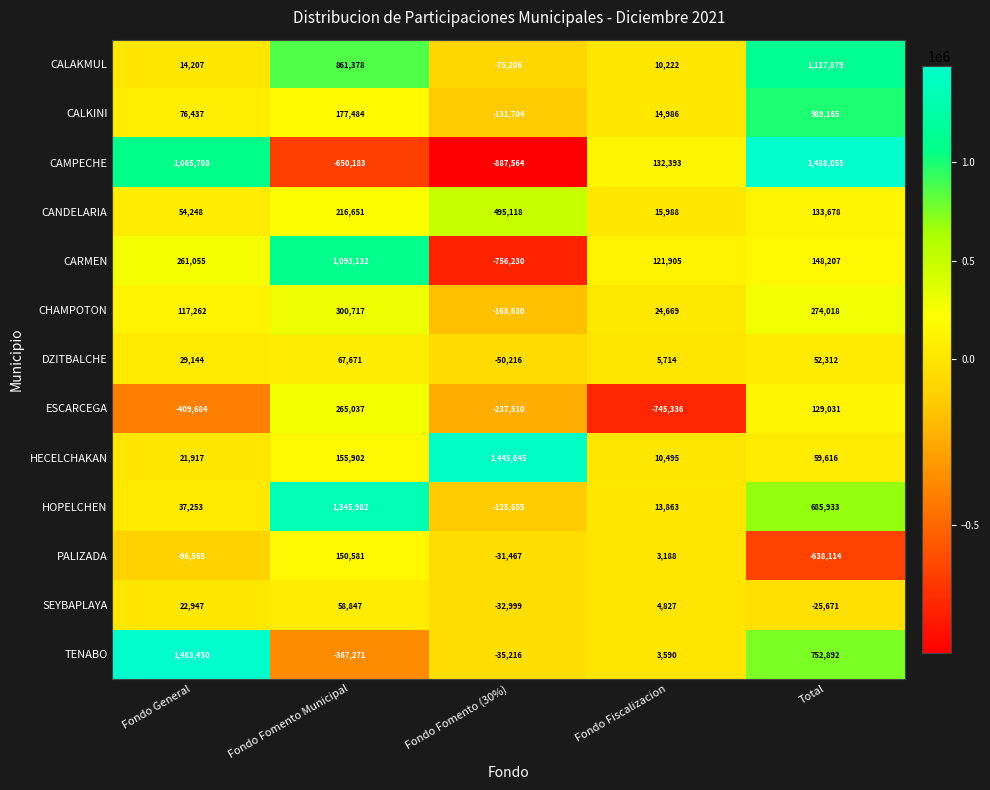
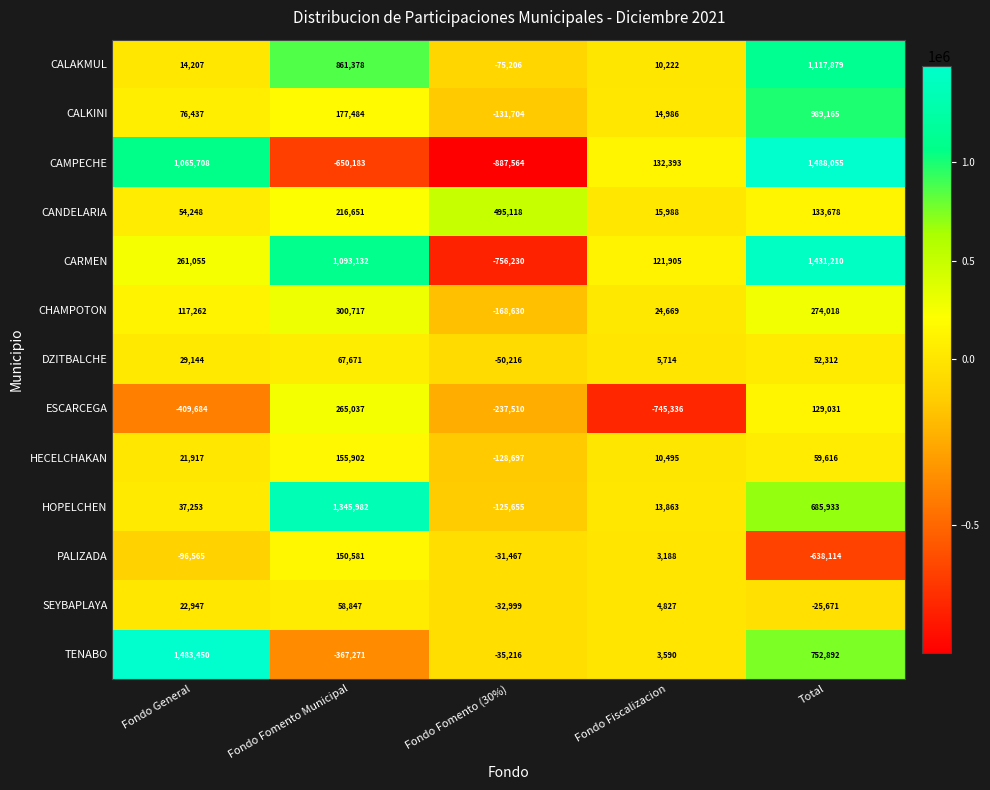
CARMEN, Total: 148,207 -> 1,431,210
HECELCHAKAN, Fondo Fomento (30%): 1,445,645 -> -128,697
